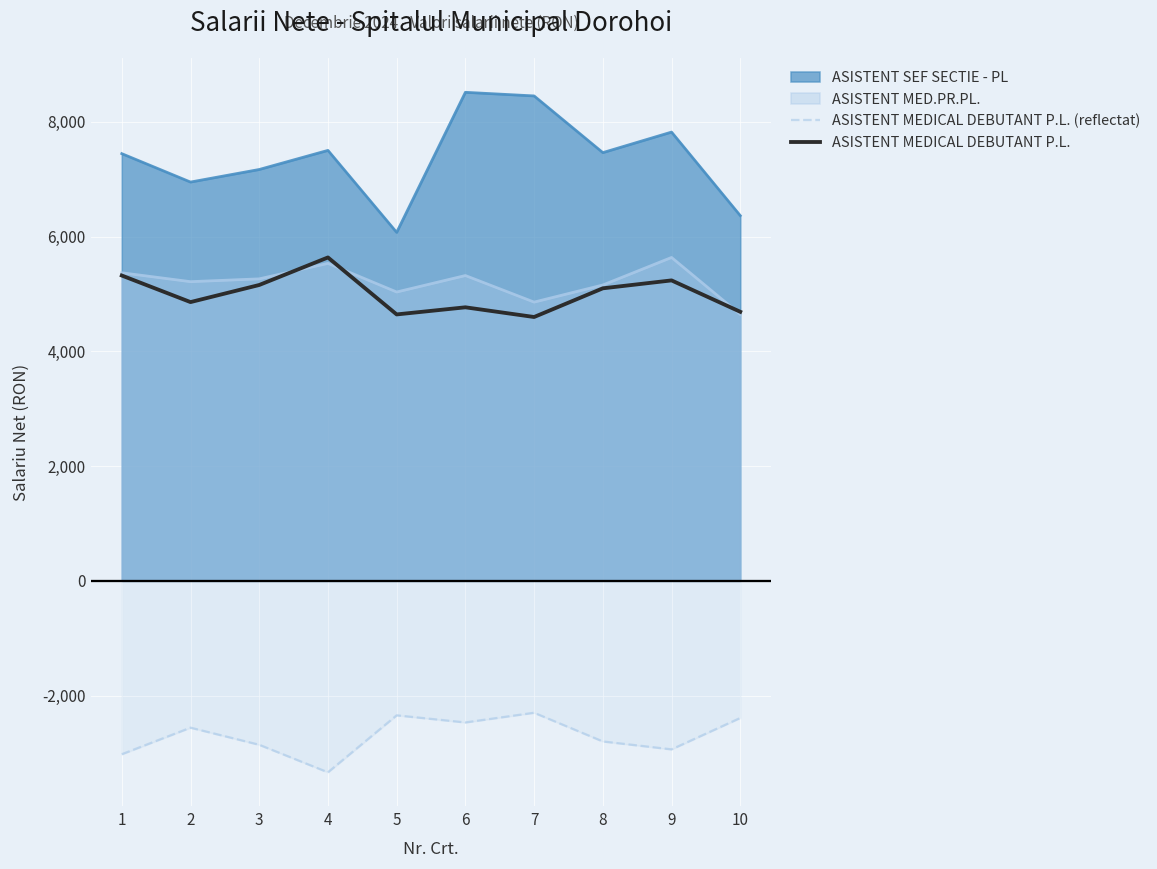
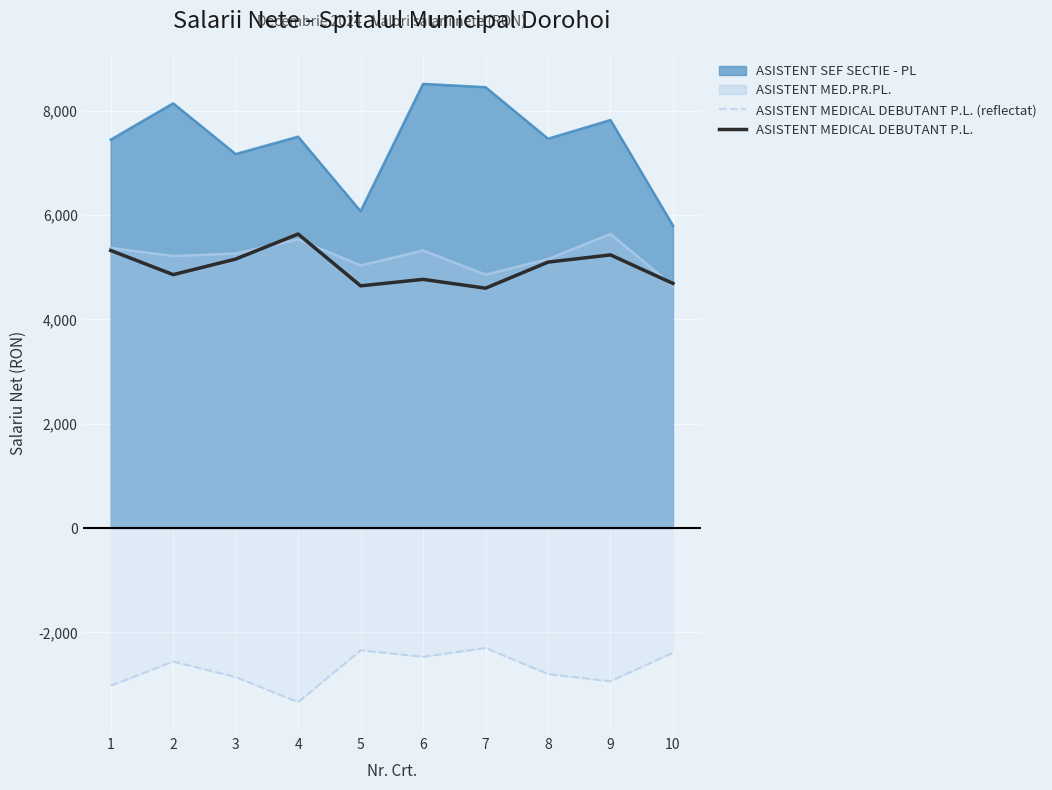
ASISTENT SEF SECTIE - PL, 2: 7,000 -> 8,100
ASISTENT SEF SECTIE - PL, 10: 6,400 -> 5,800
